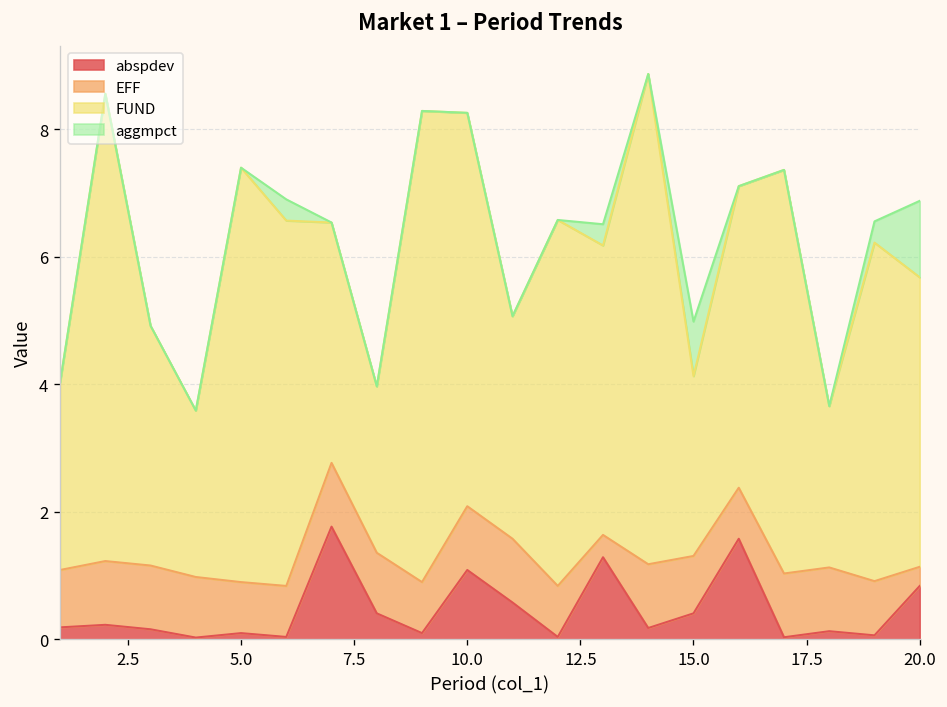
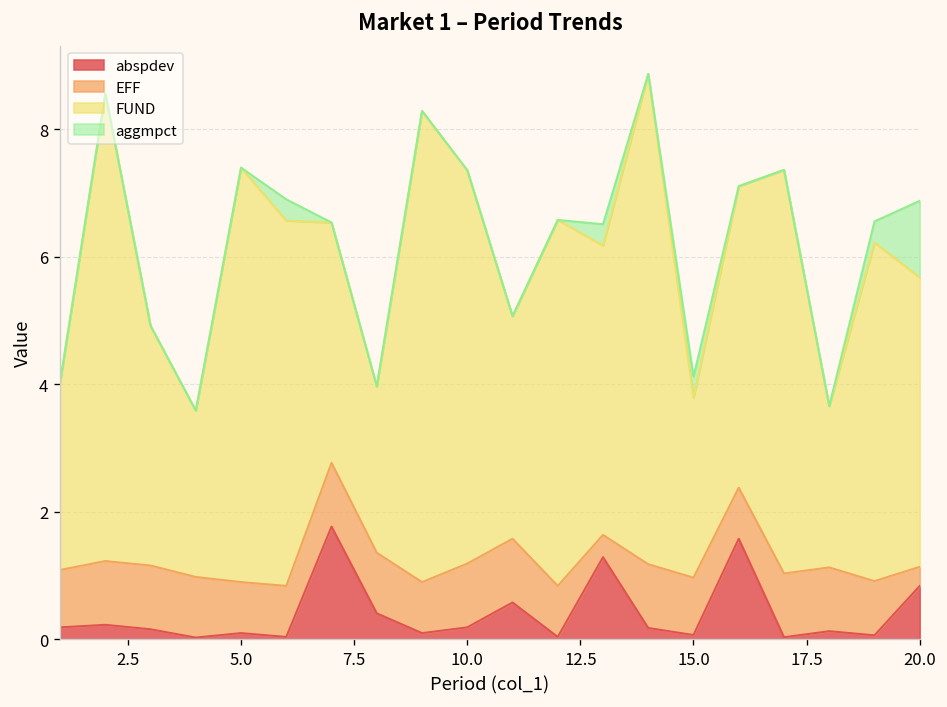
abspdev, 10.0: 1.1 -> 0.2
abspdev, 15.0: 0.4 -> 0.1
aggmpct, 15.0: 0.9 -> 0.3
